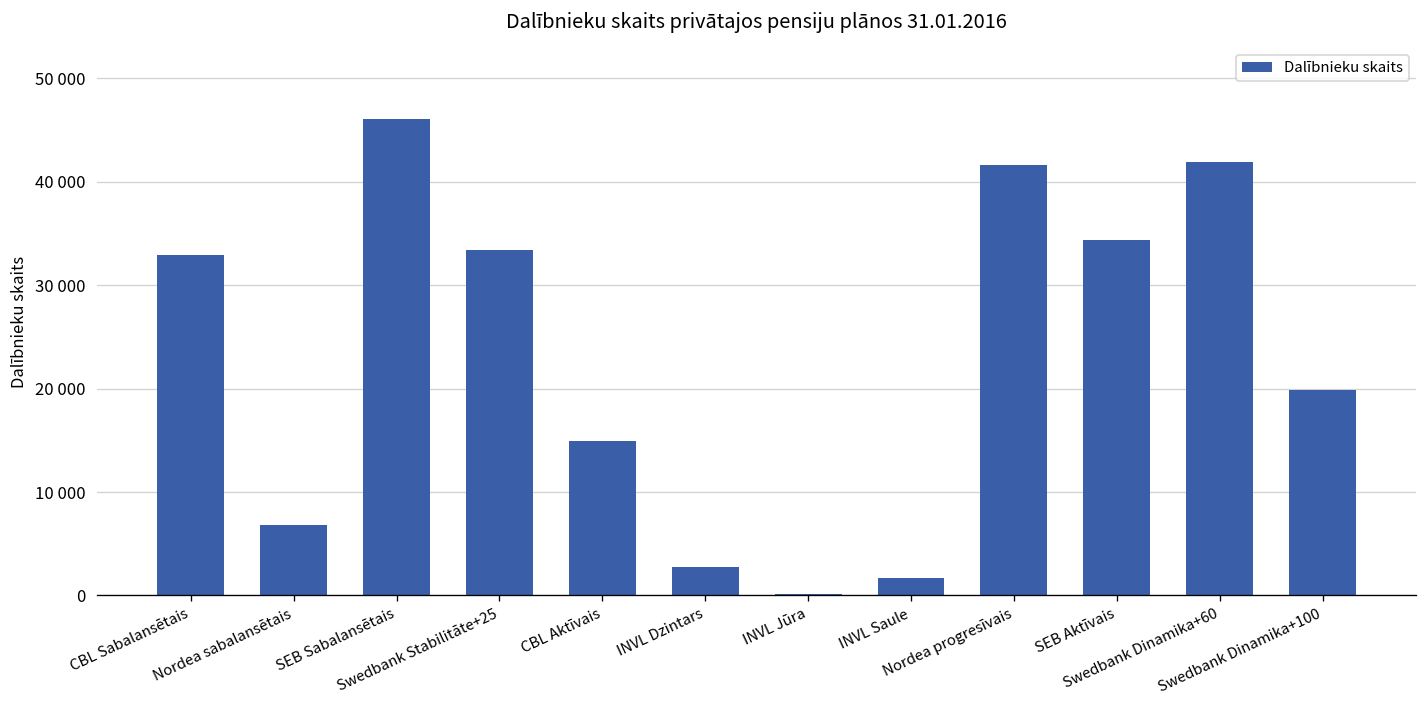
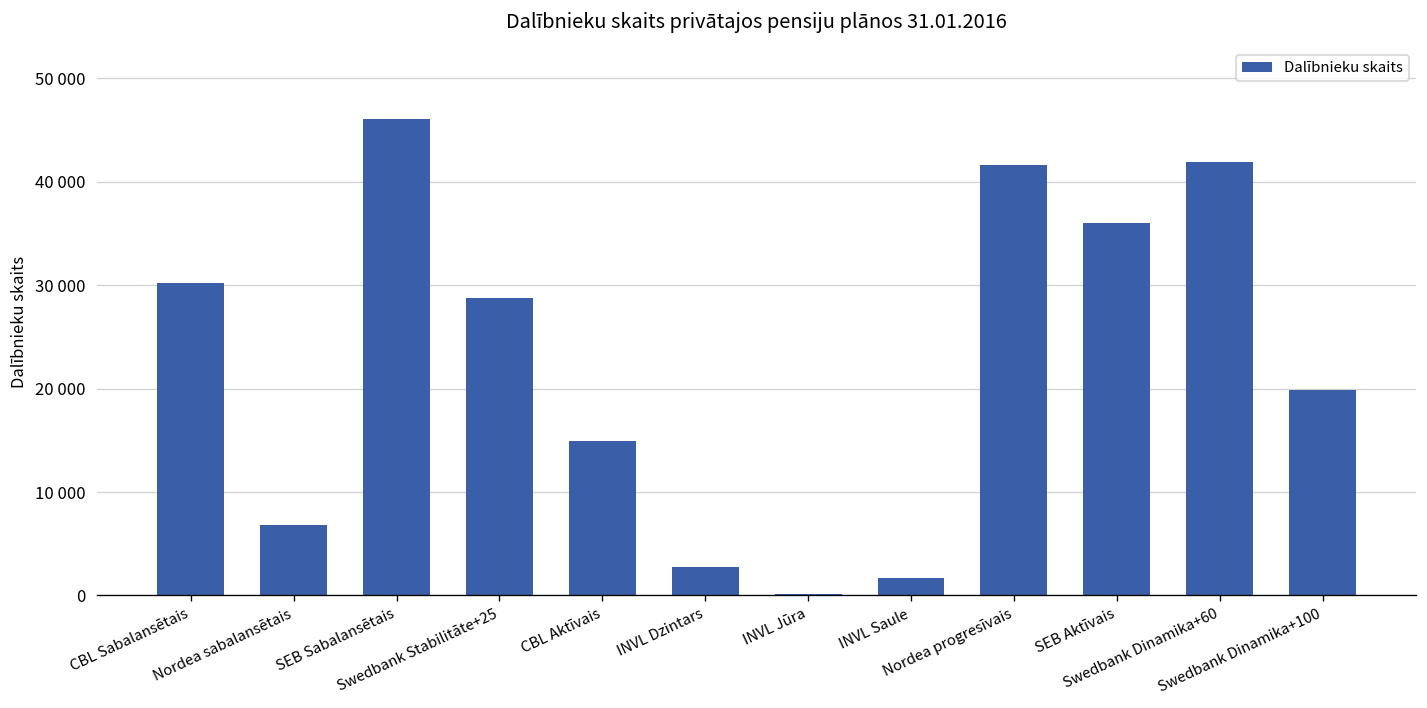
CBL Sabalansētais: 33000 -> 30000
Swedbank Stabilitāte+25: 33000 -> 29000
SEB Aktīvais: 34000 -> 36000
